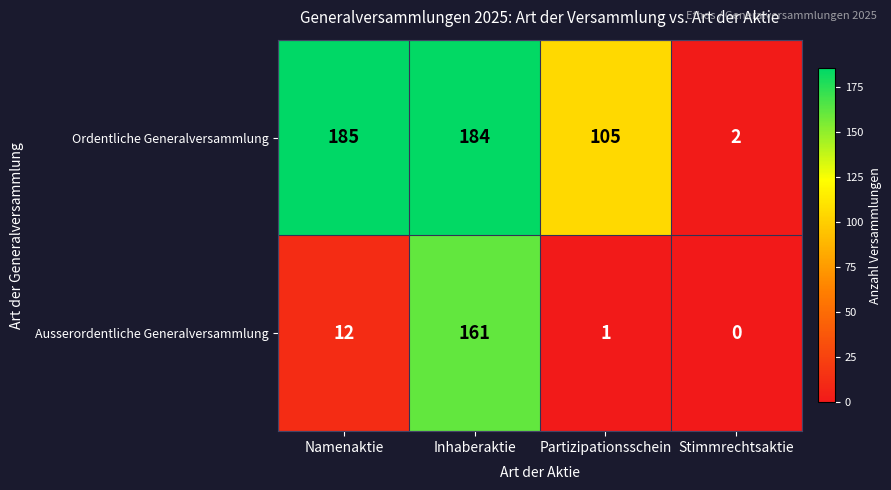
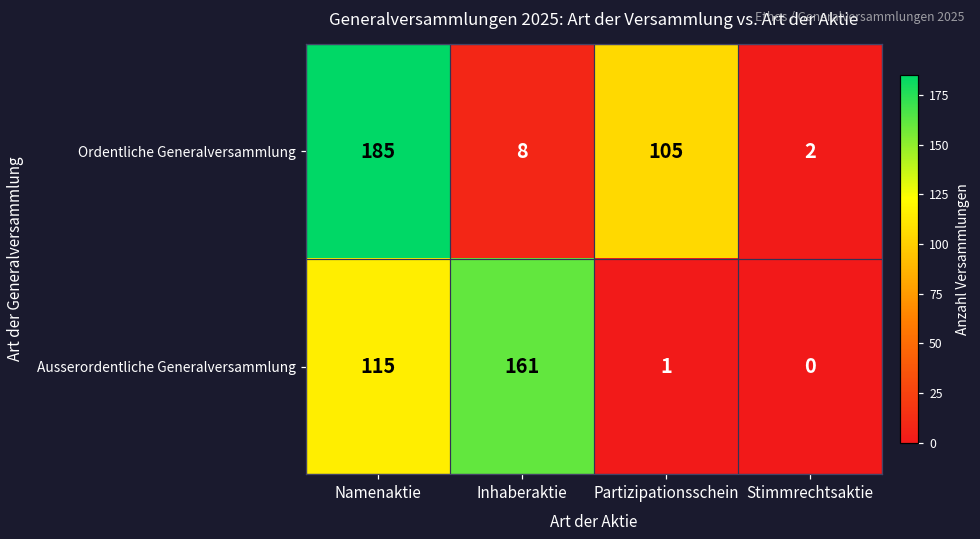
Ordentliche Generalversammlung, Inhaberaktie: 184 -> 8
Ausserordentliche Generalversammlung, Namenaktie: 12 -> 115
